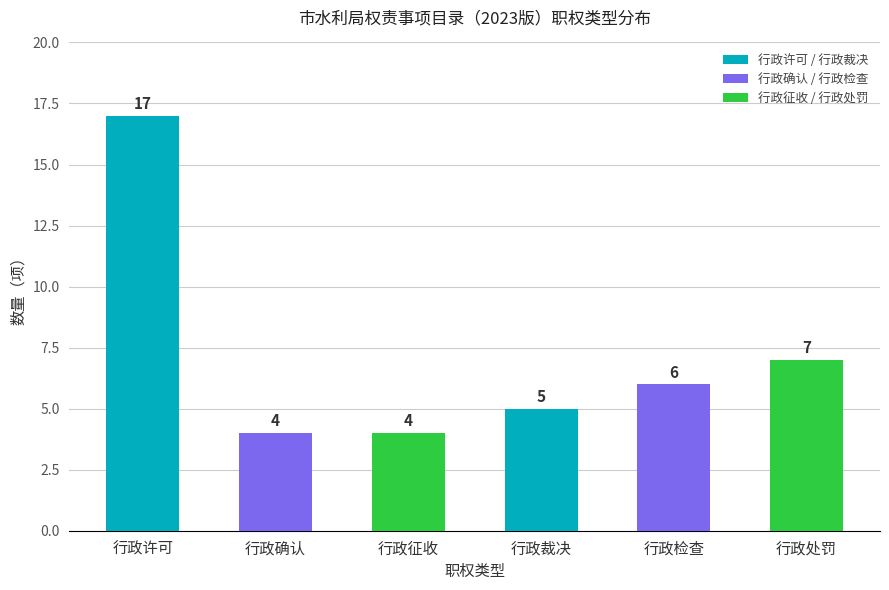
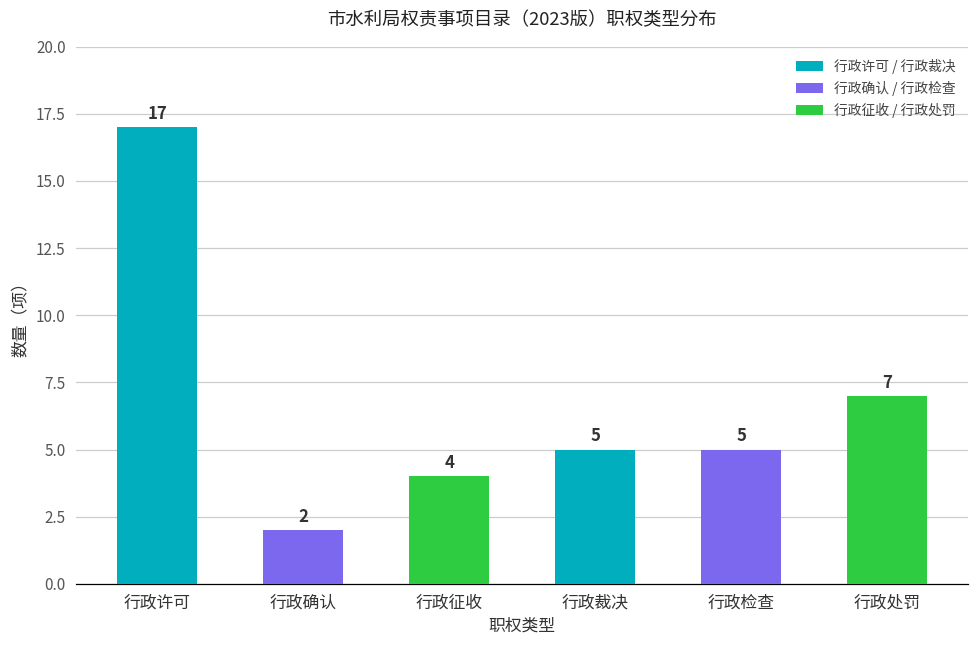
行政确认: 4 -> 2
行政检查: 6 -> 5
